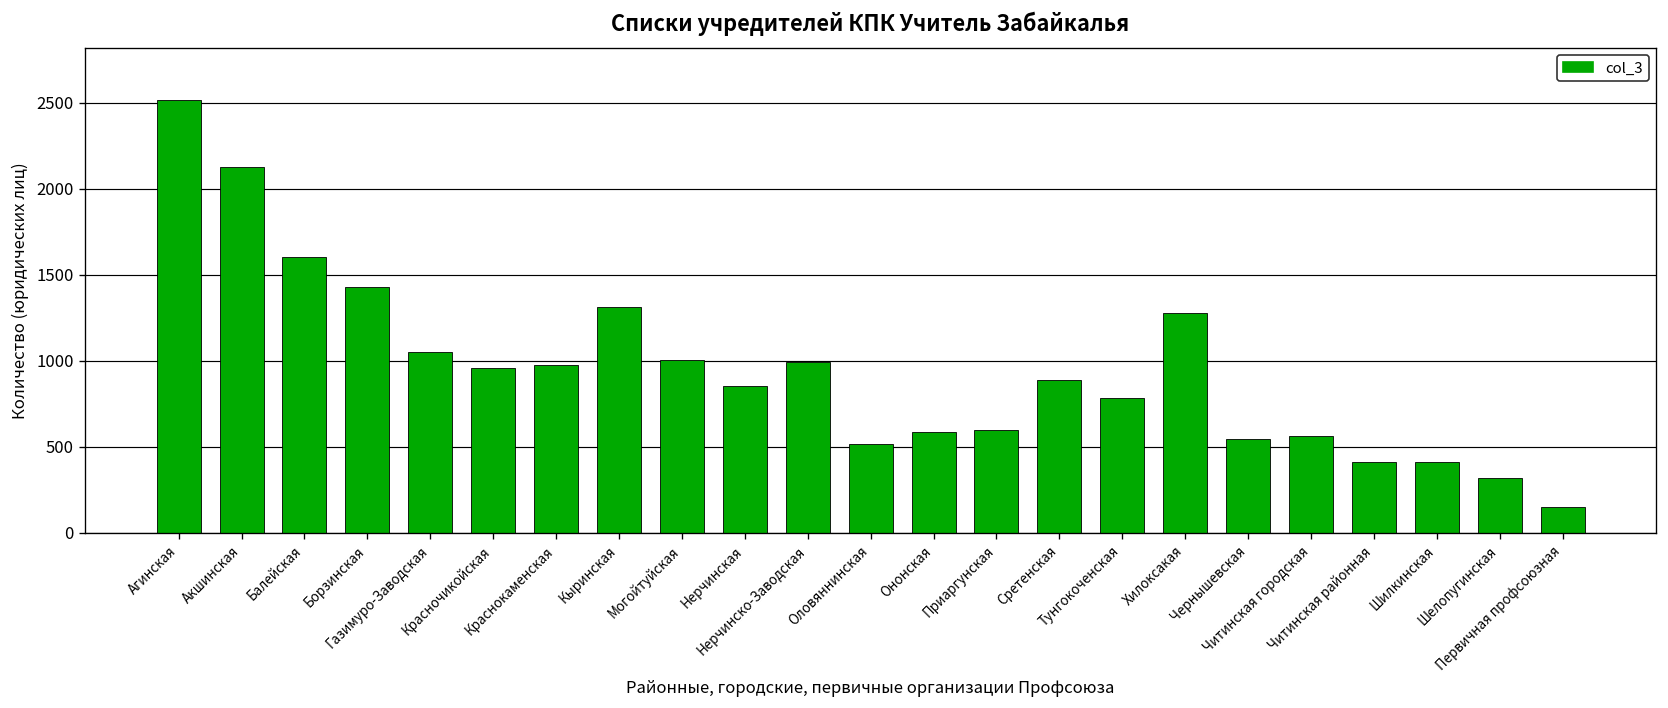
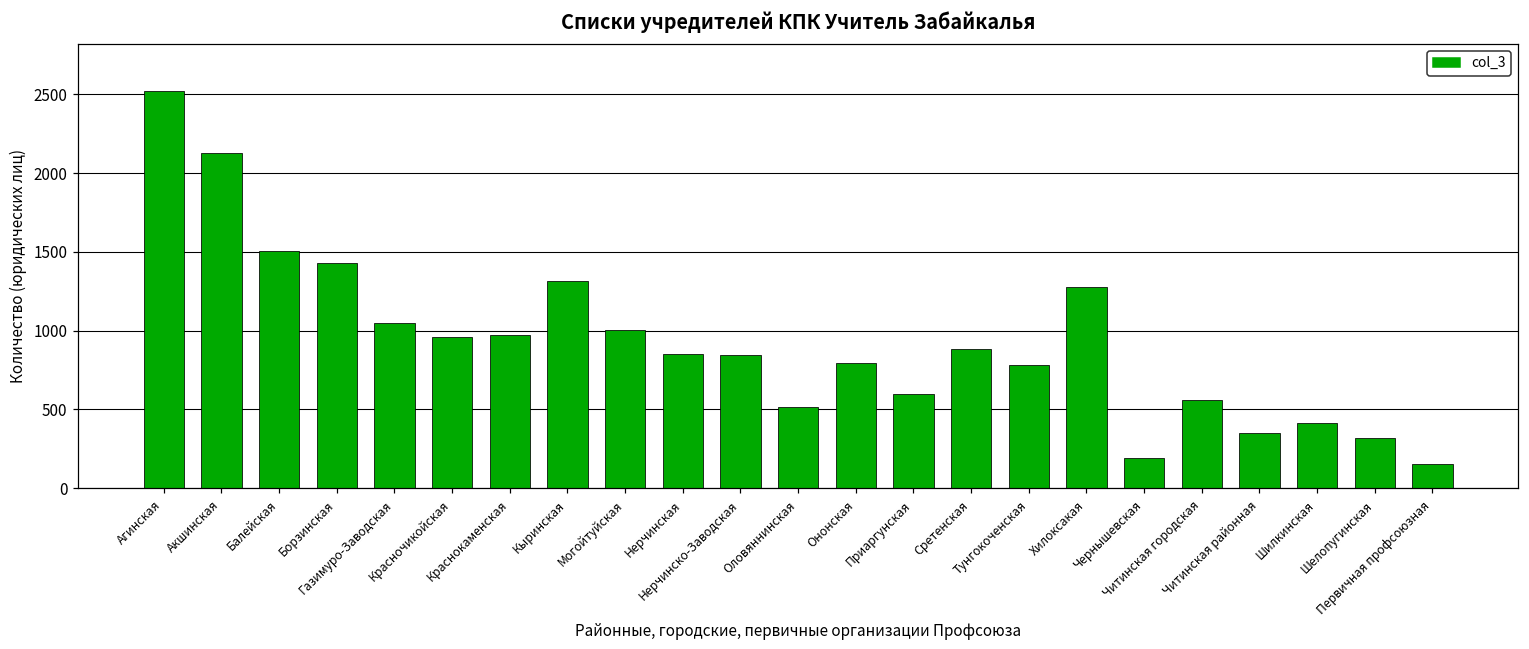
Балейская: 1610 -> 1500
Нерчинско-Заводская: 990 -> 850
Ононская: 590 -> 800
Чернышевская: 540 -> 200
Читинская районная: 410 -> 350
